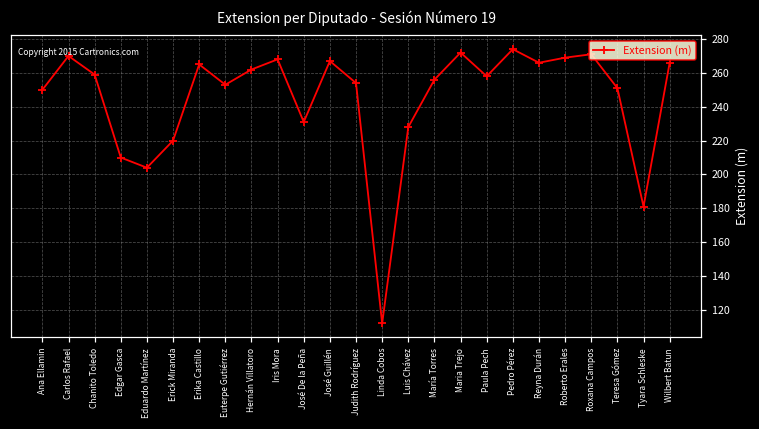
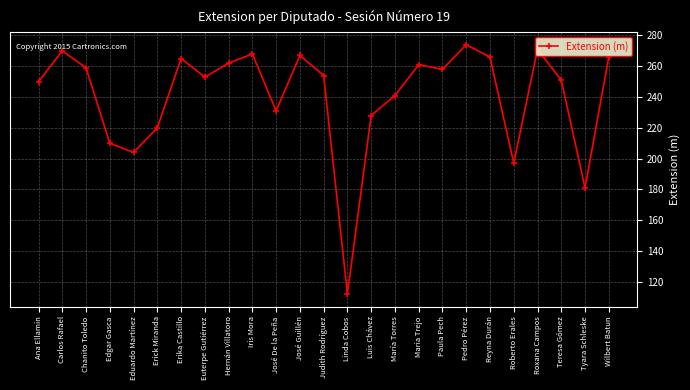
María Torres: 256 -> 241
Maria Trejo: 272 -> 261
Roberto Erales: 269 -> 197
